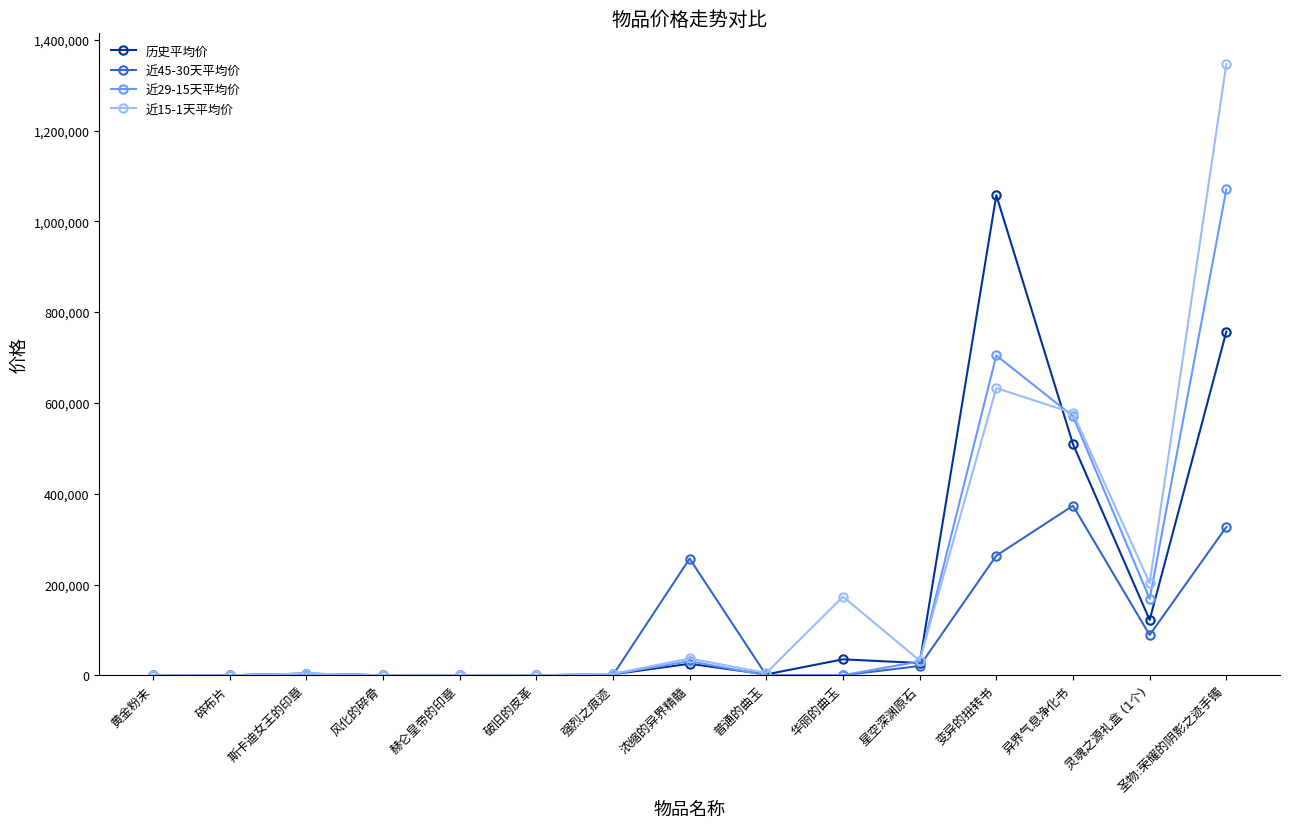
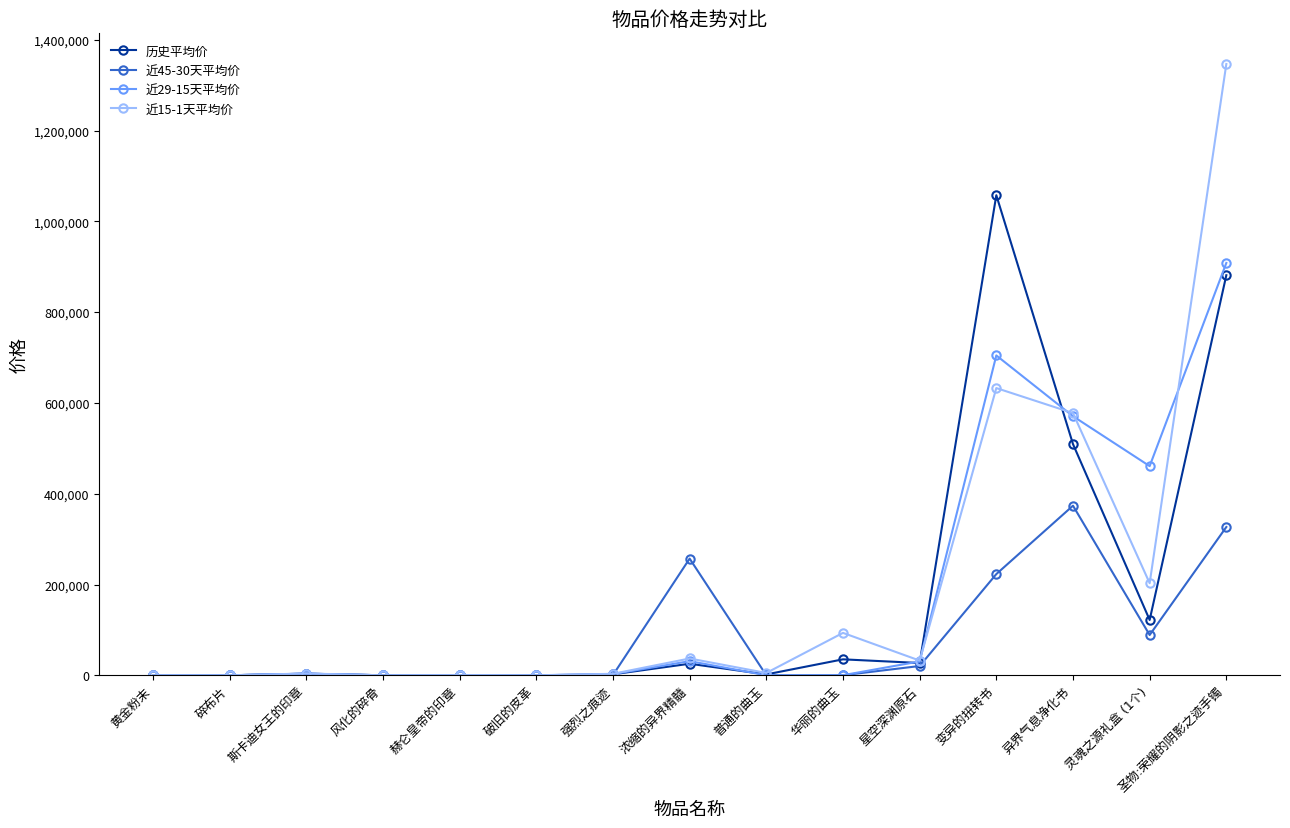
近15-1天平均价, 华丽的曲玉: 170,000 -> 90,000
近45-30天平均价, 变异的扭转书: 260,000 -> 220,000
近29-15天平均价, 灵魂之源礼盒 (1个): 170,000 -> 460,000
历史平均价, 圣物:荣耀的阴影之迹手镯: 760,000 -> 880,000
近29-15天平均价, 圣物:荣耀的阴影之迹手镯: 1,070,000 -> 910,000
